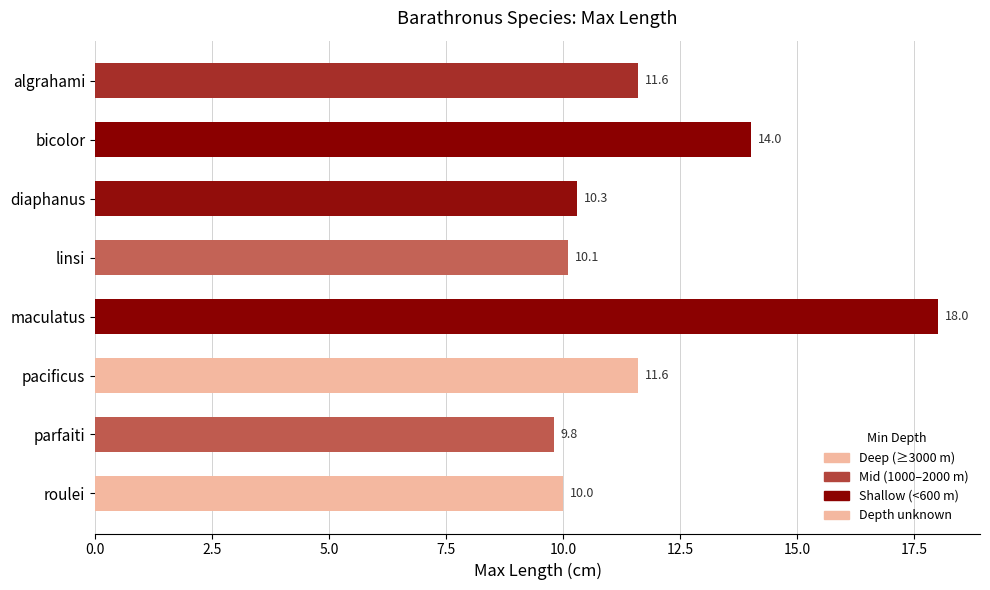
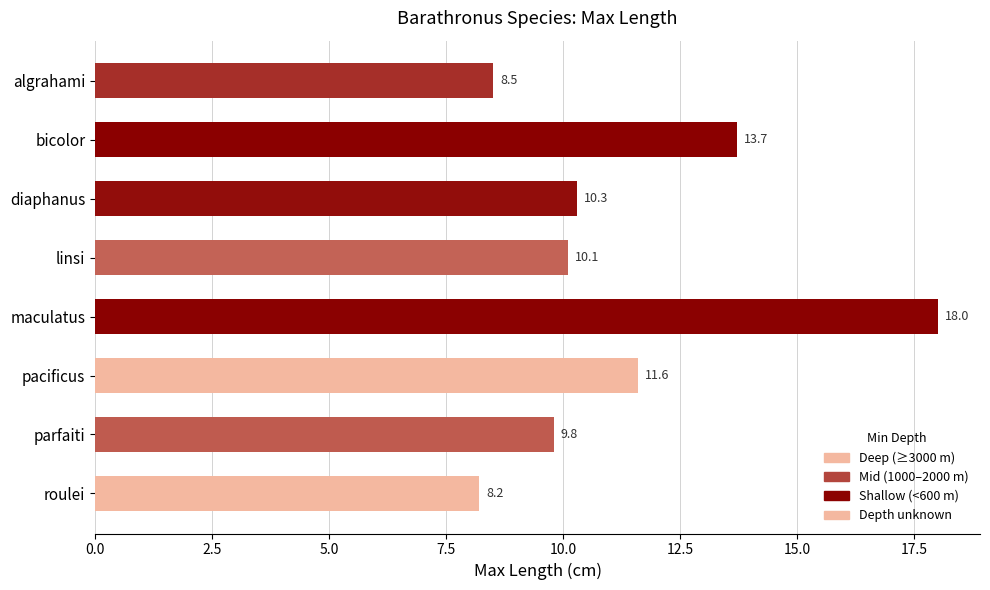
algrahami: 11.6 -> 8.5
bicolor: 14.0 -> 13.7
roulei: 10.0 -> 8.2
